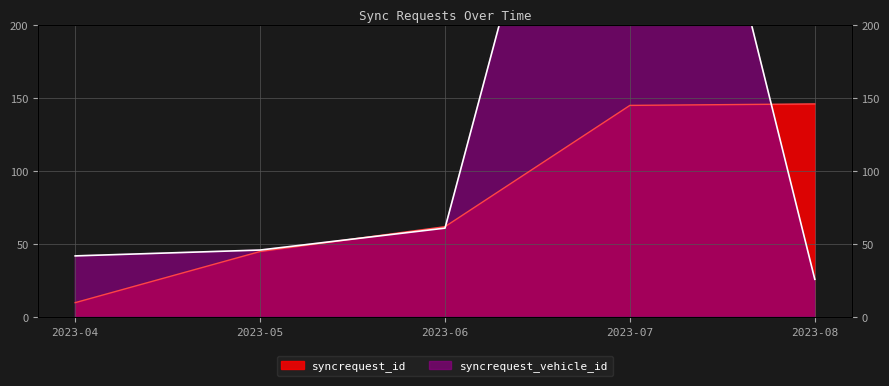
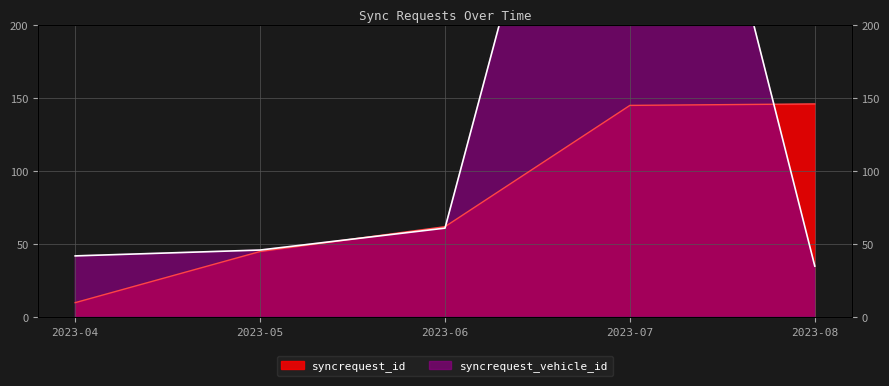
syncrequest_vehicle_id, 2023-08: 26 -> 35
